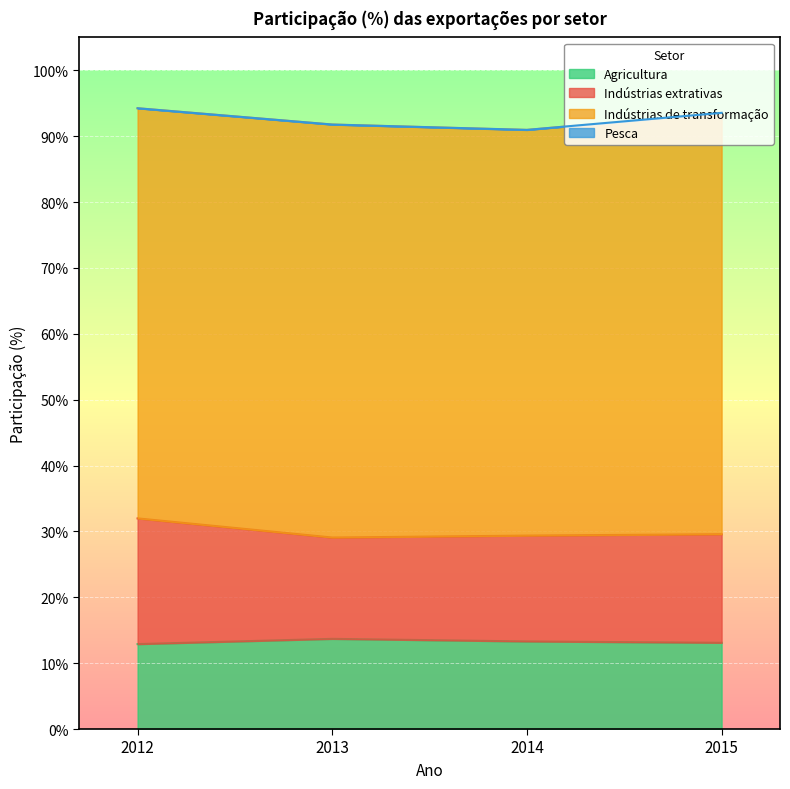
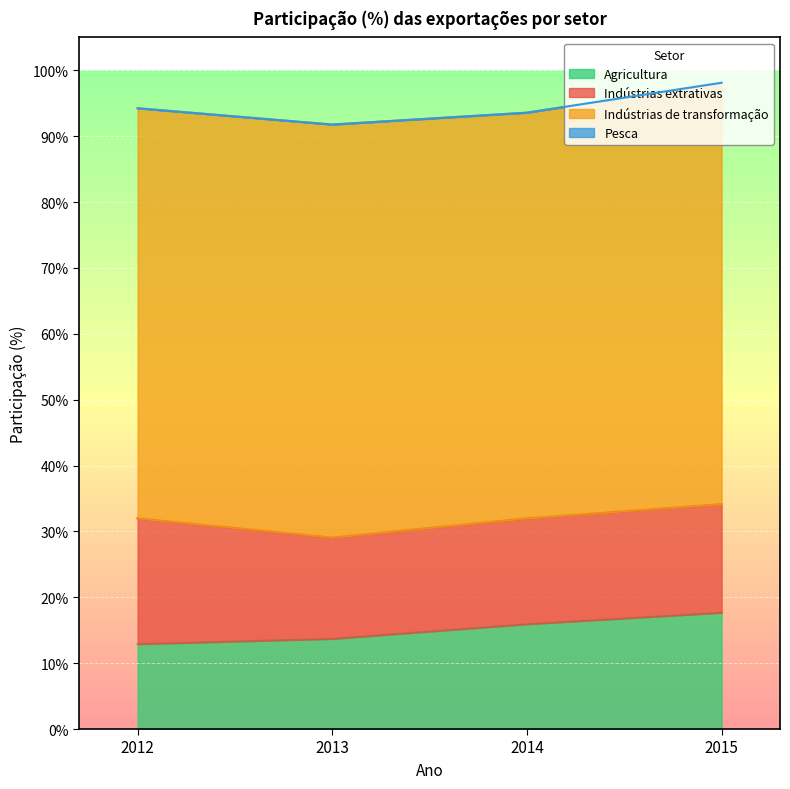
Agricultura, 2014: 13% -> 16%
Agricultura, 2015: 13% -> 18%
